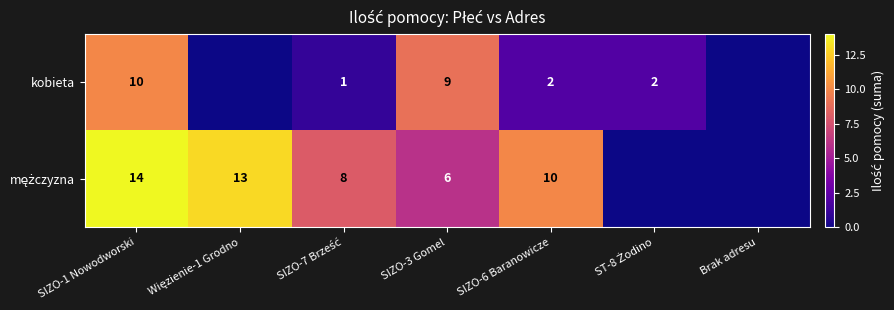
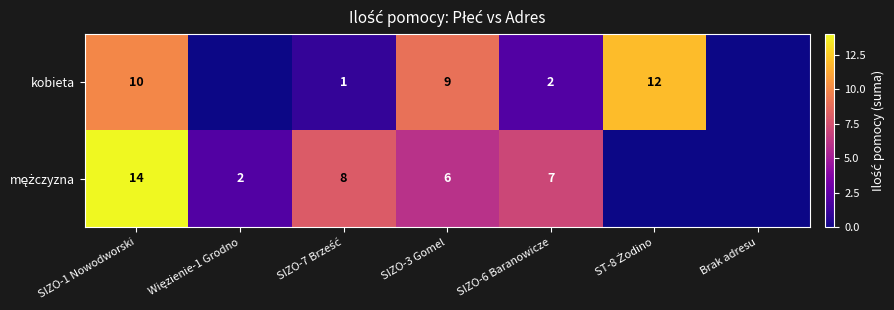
kobieta, ST-8 Żodino: 2 -> 12
mężczyzna, Więzienie-1 Grodno: 13 -> 2
mężczyzna, SIZO-6 Baranowicze: 10 -> 7
